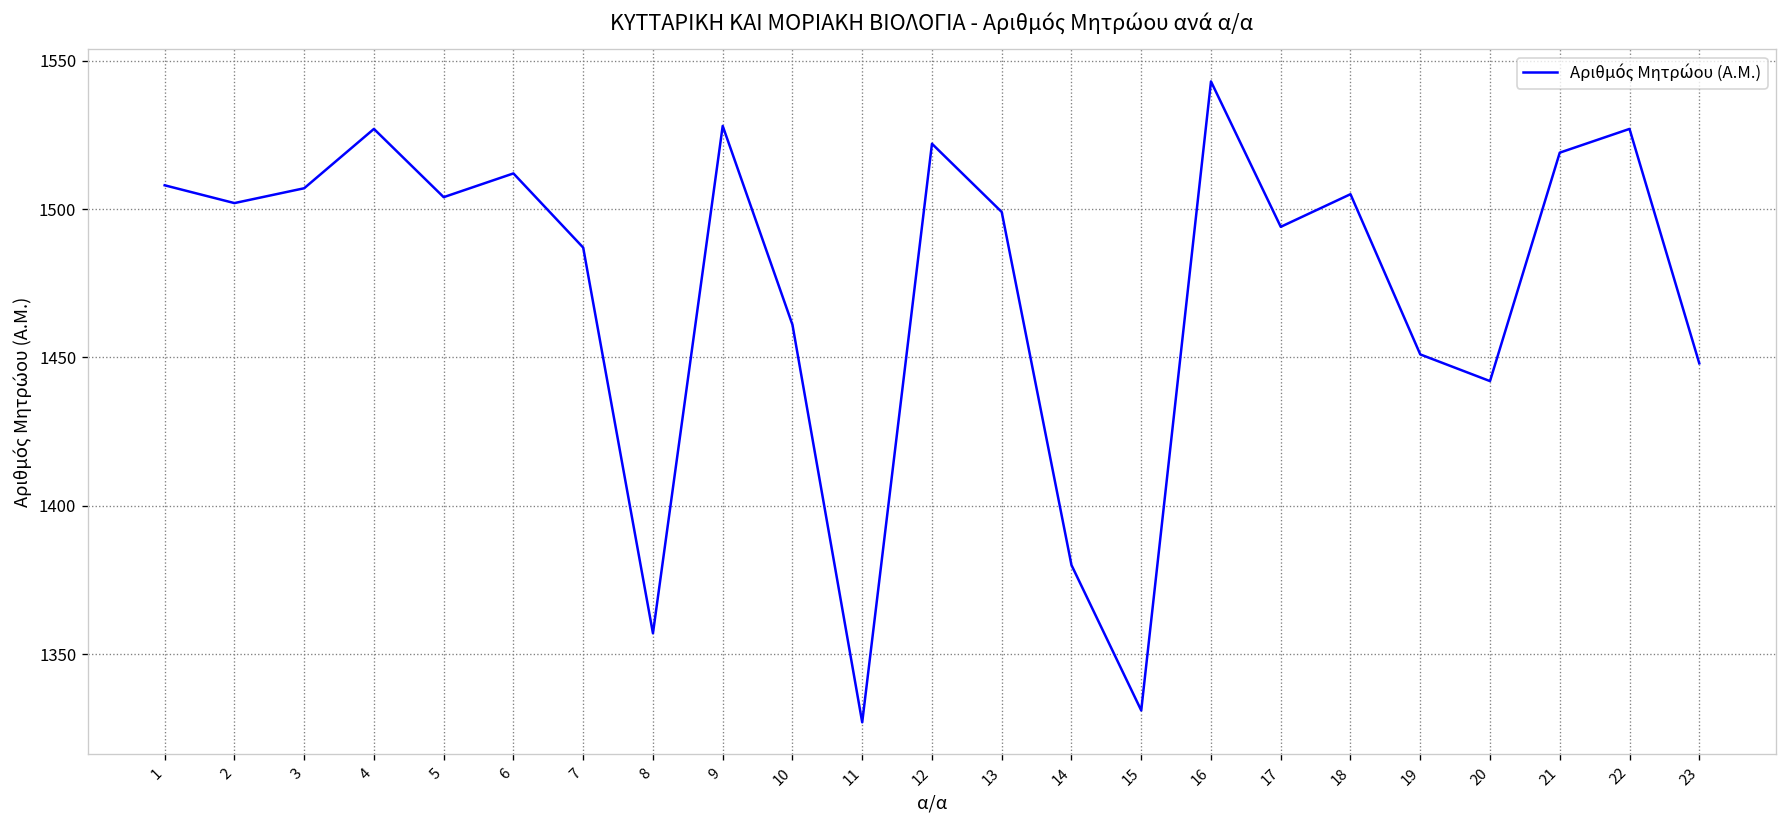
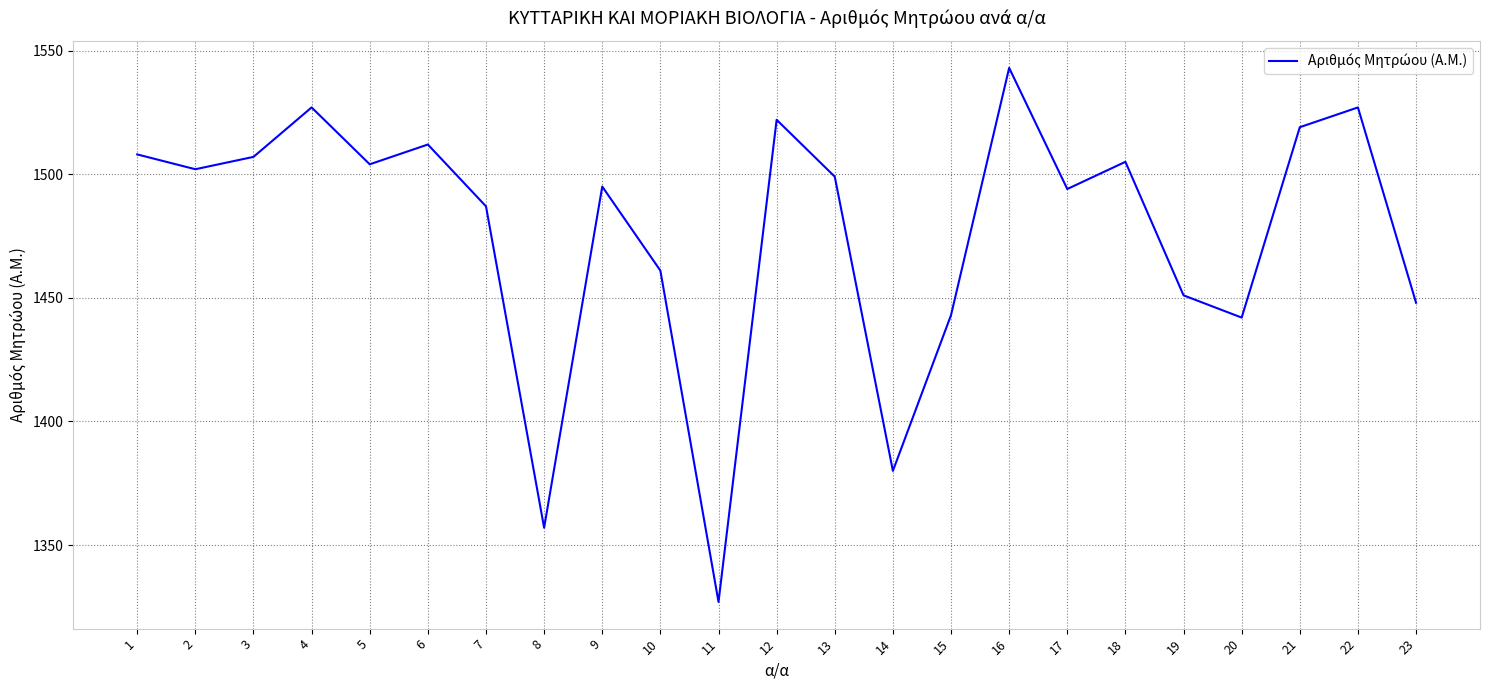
9: 1528 -> 1495
15: 1331 -> 1443
